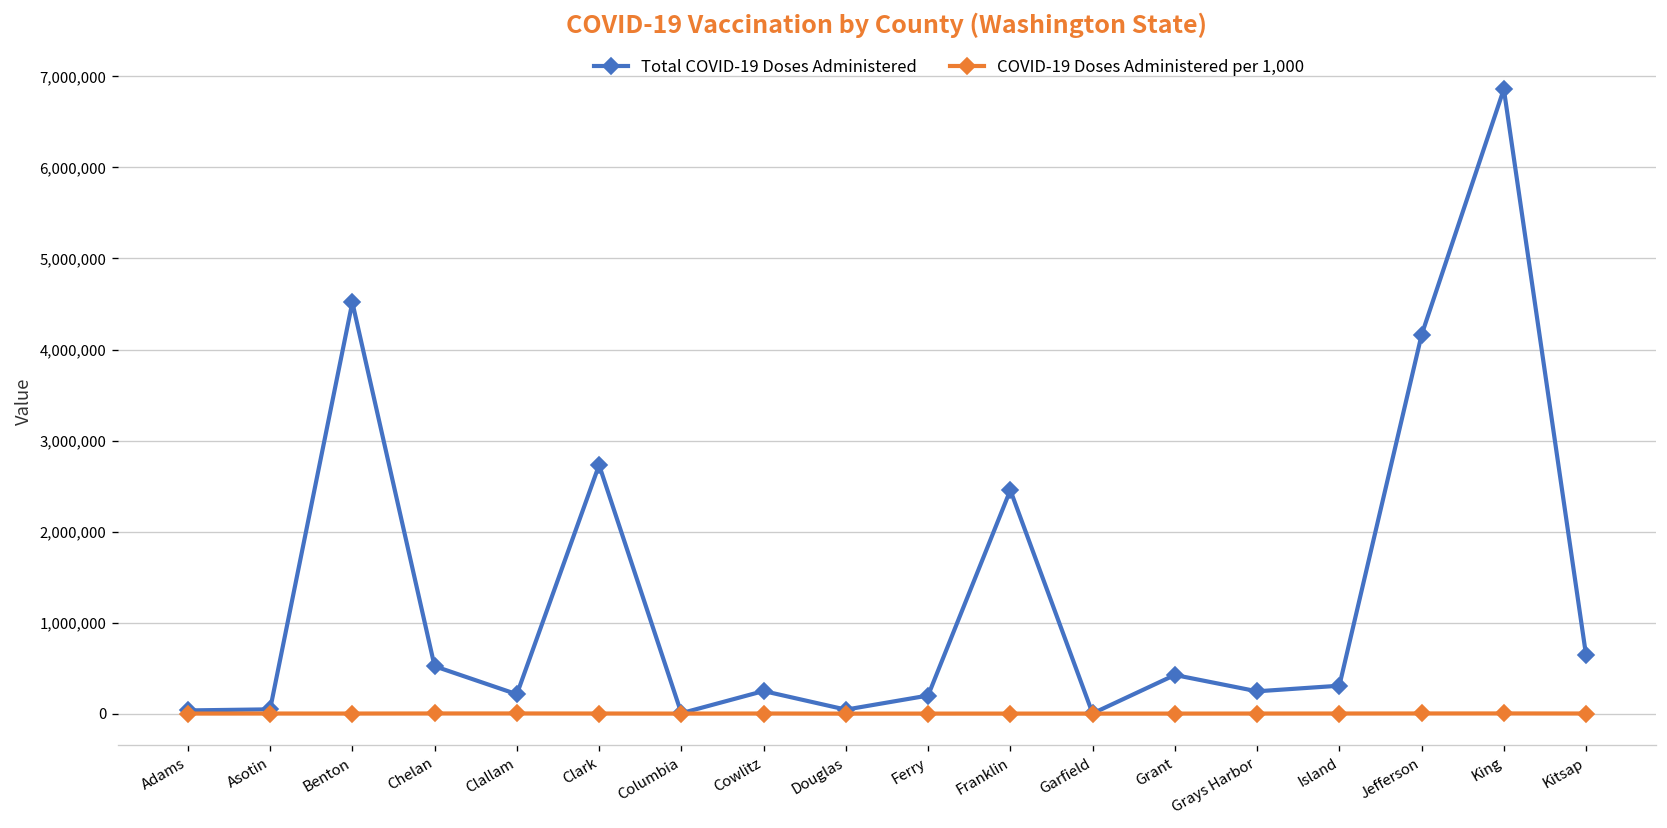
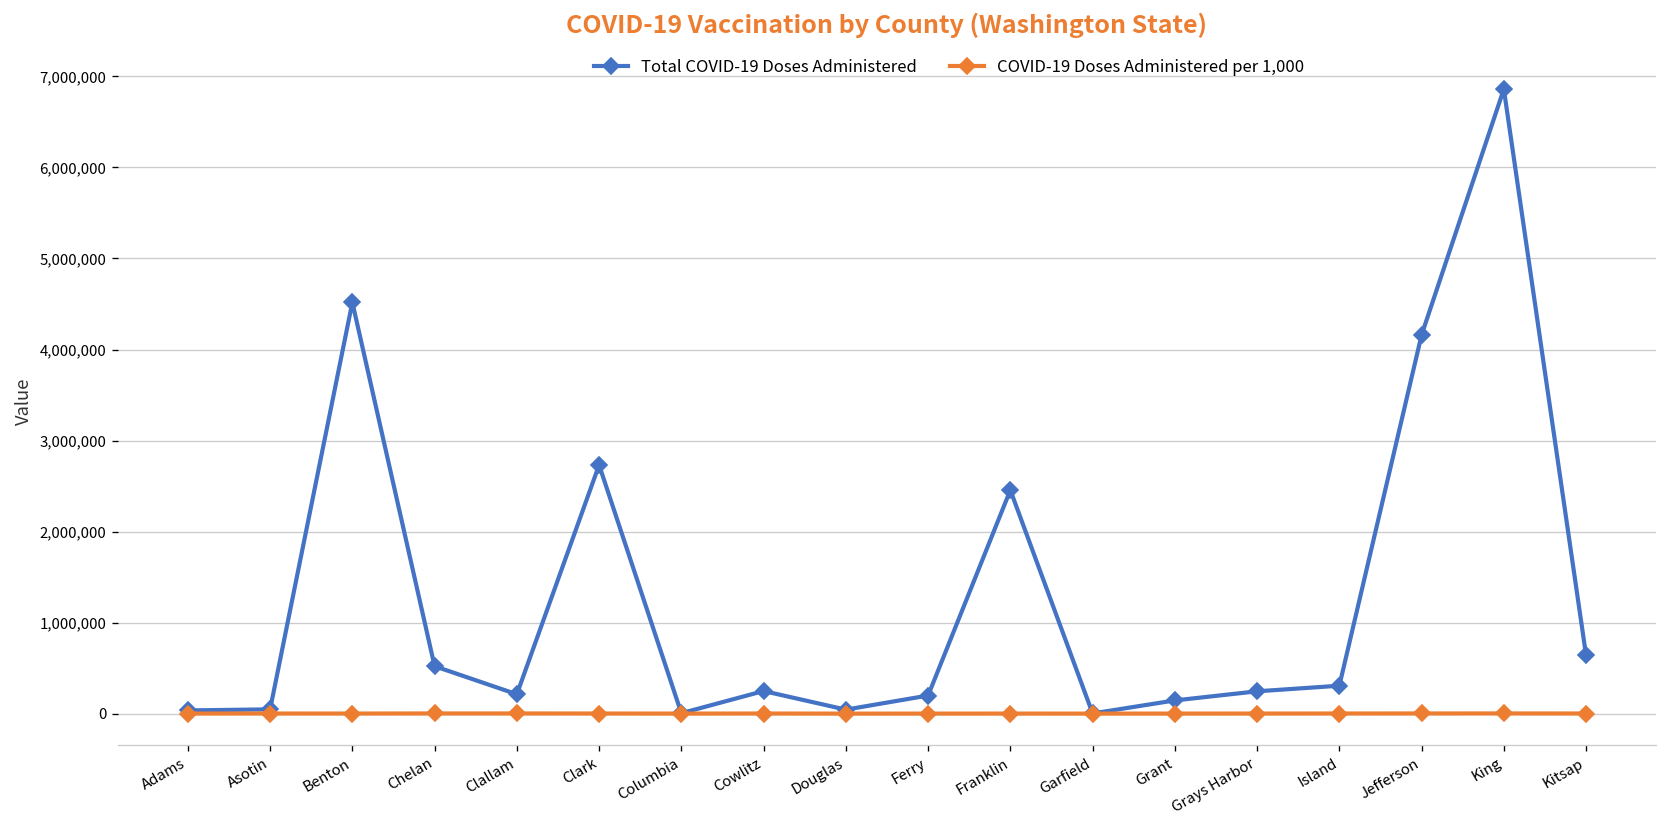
Total COVID-19 Doses Administered, Grant: 400,000 -> 100,000
